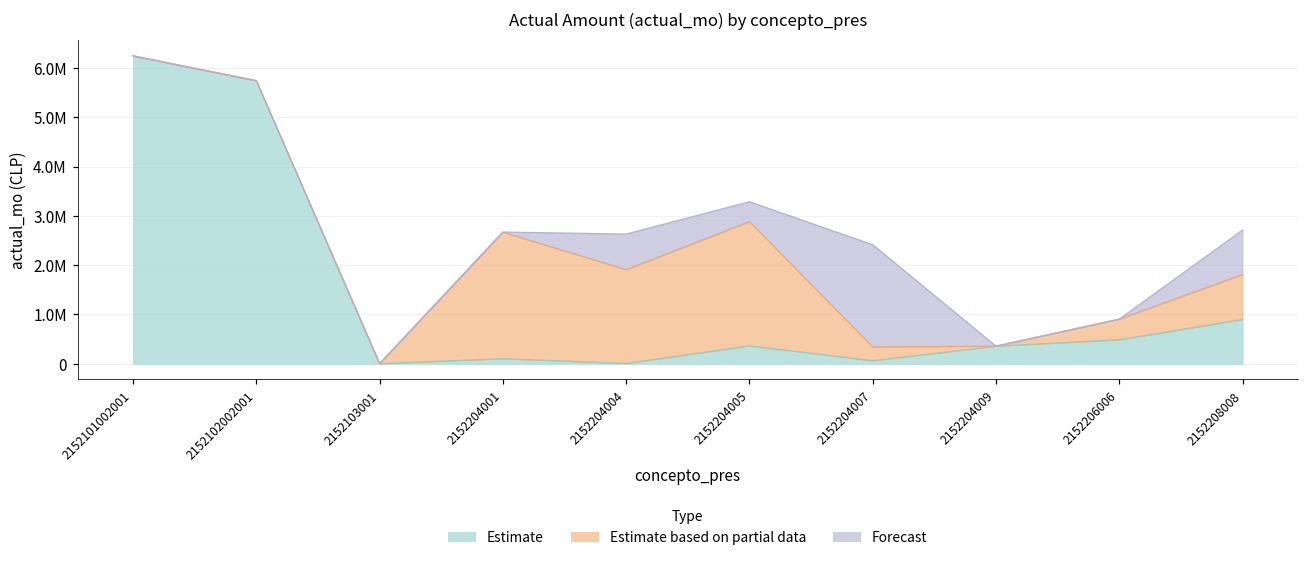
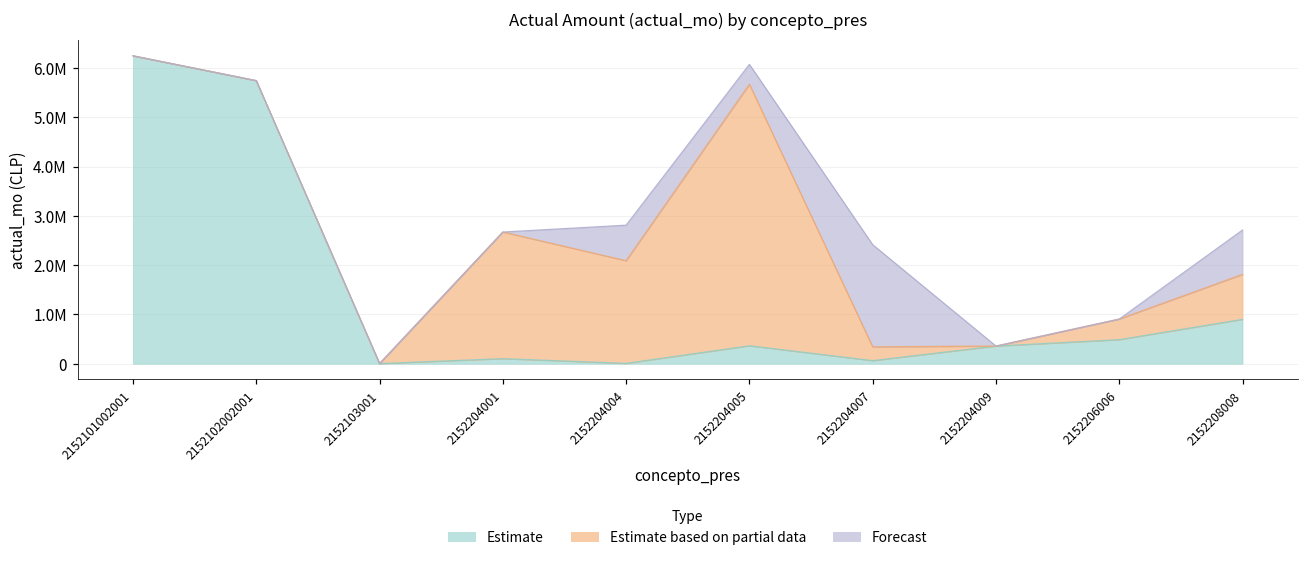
Estimate based on partial data, 2152204004: 1900000 -> 2100000
Estimate based on partial data, 2152204005: 2500000 -> 5300000
